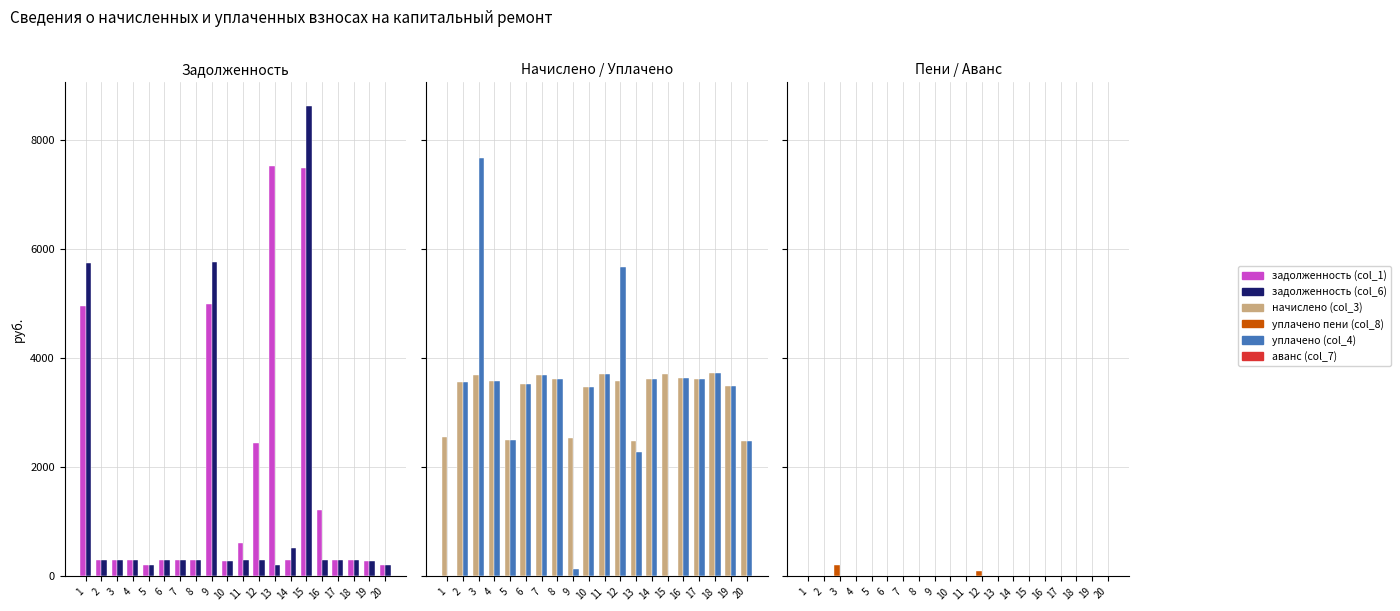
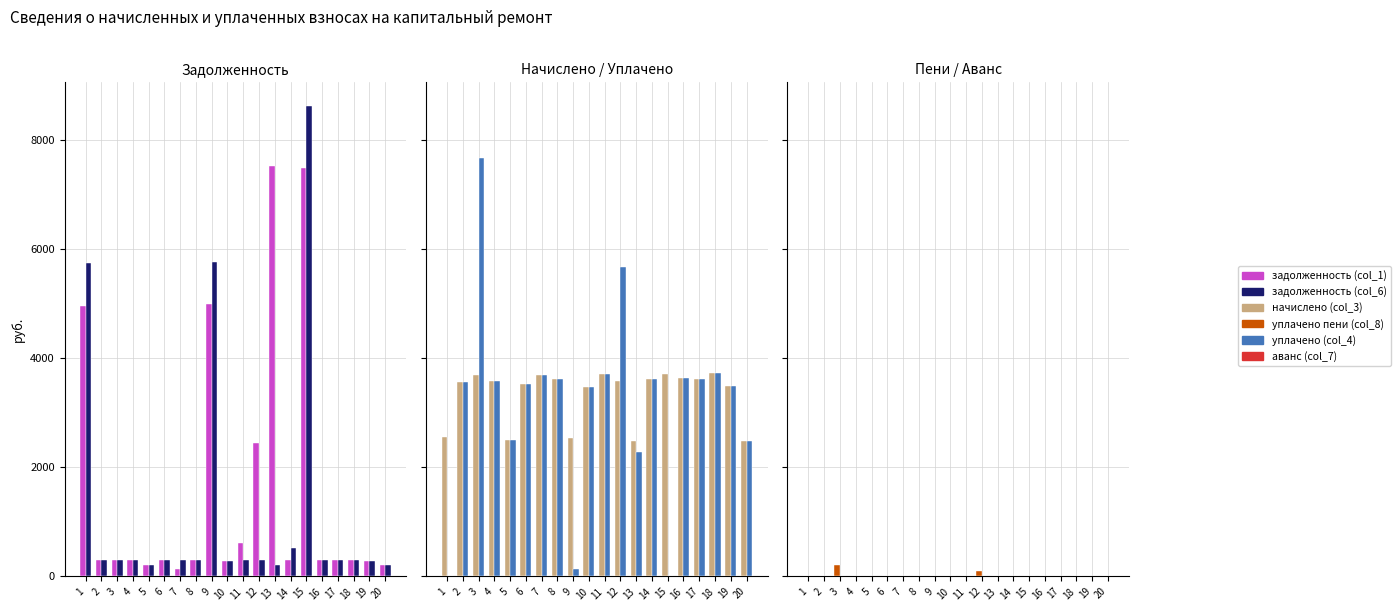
Задолженность, задолженность (col_1), 7: 300 -> 100
Задолженность, задолженность (col_1), 16: 1200 -> 300
